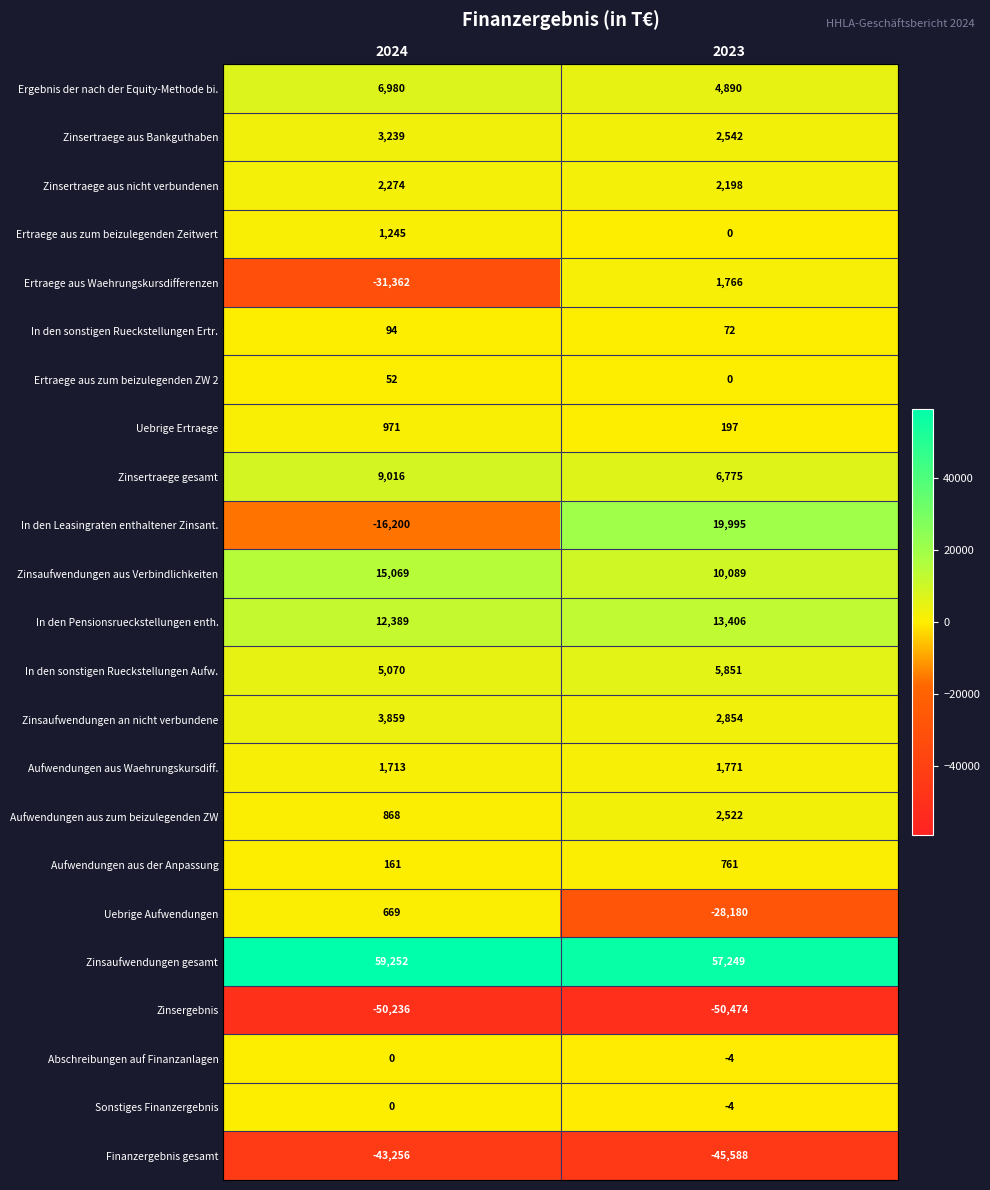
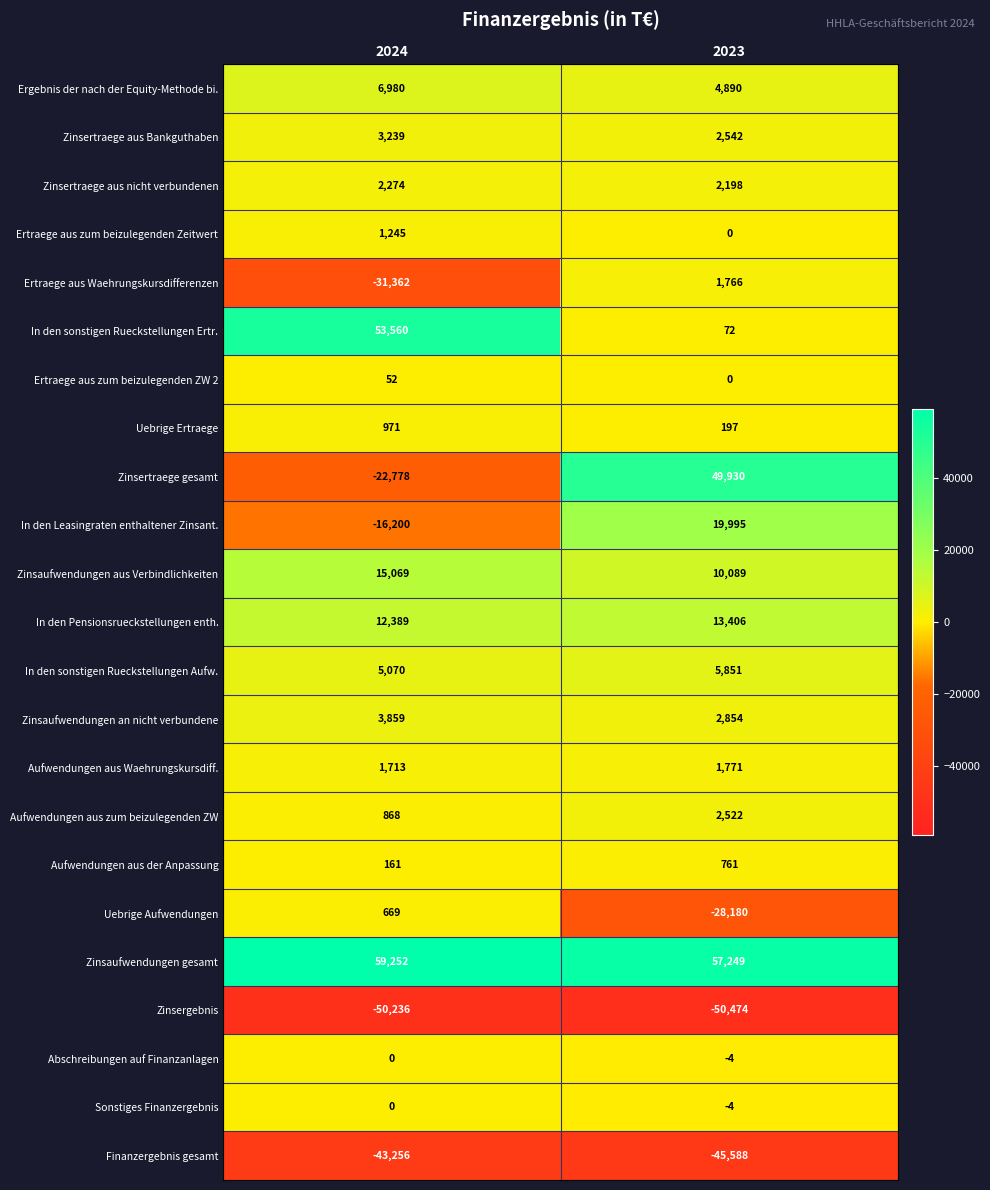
In den sonstigen Rueckstellungen Ertr., 2024: 94 -> 53,560
Zinsertraege gesamt, 2024: 9,016 -> -22,778
Zinsertraege gesamt, 2023: 6,775 -> 49,930
